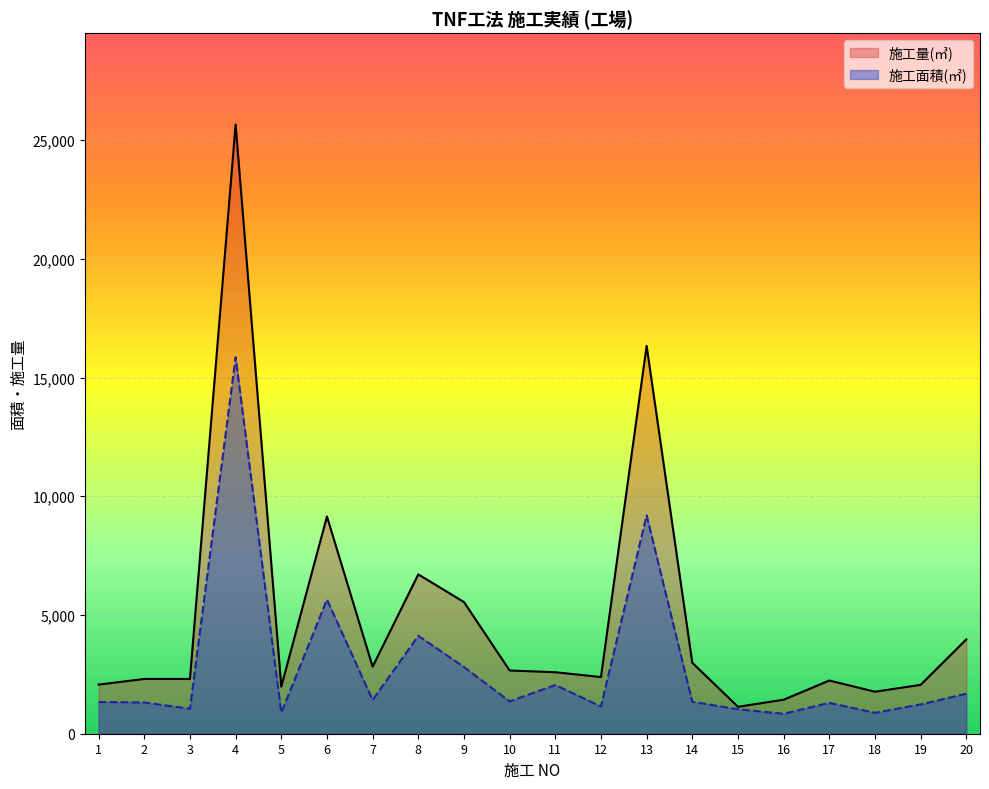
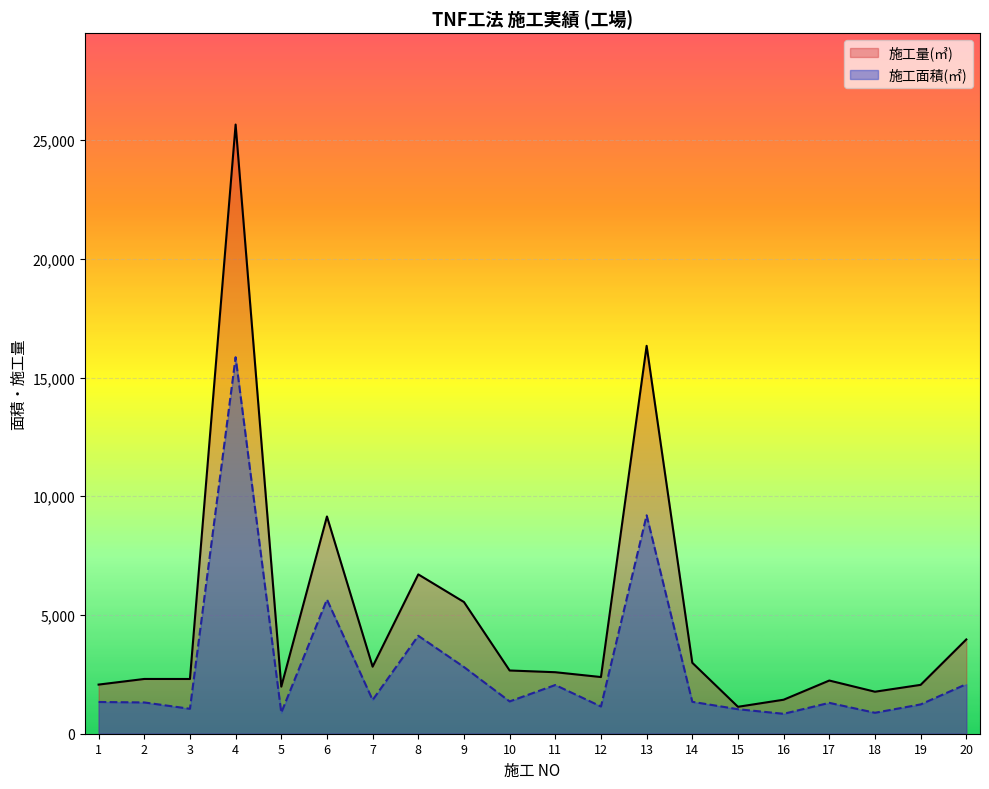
施工面積(㎡), 20: 1,700 -> 2,100
